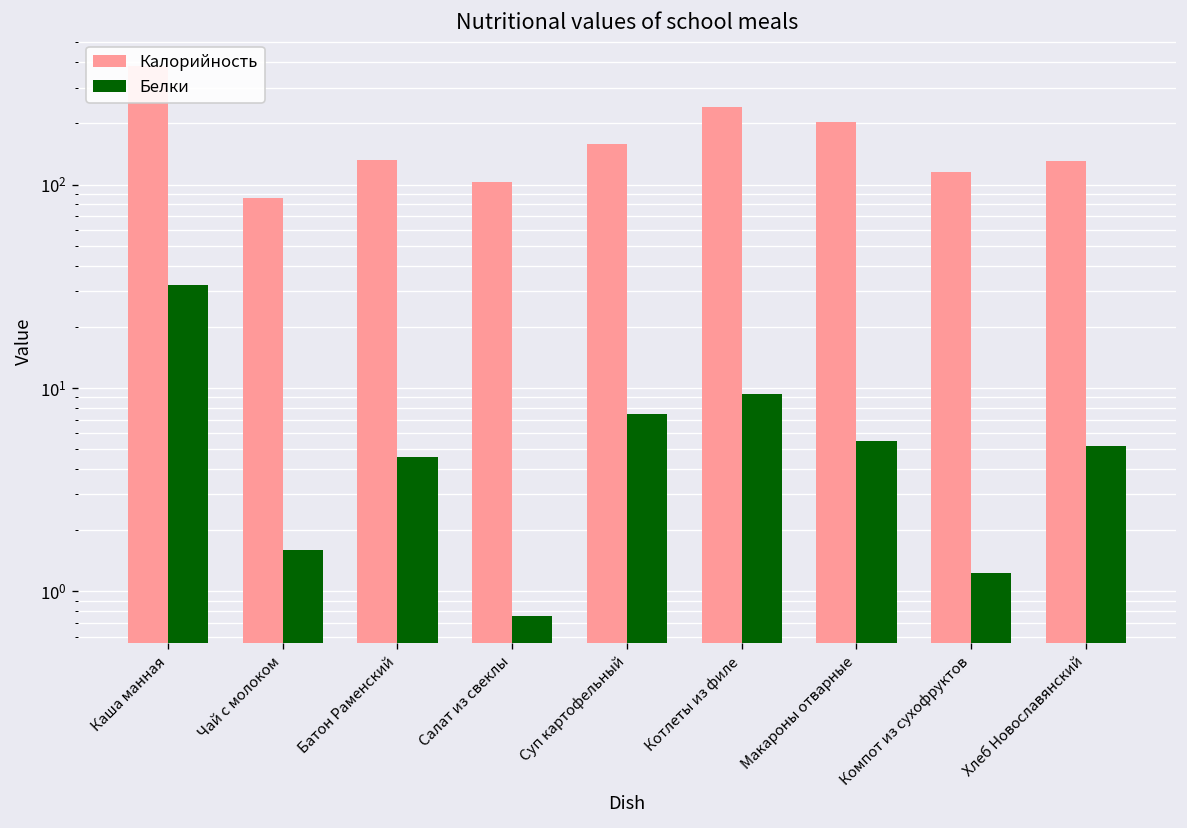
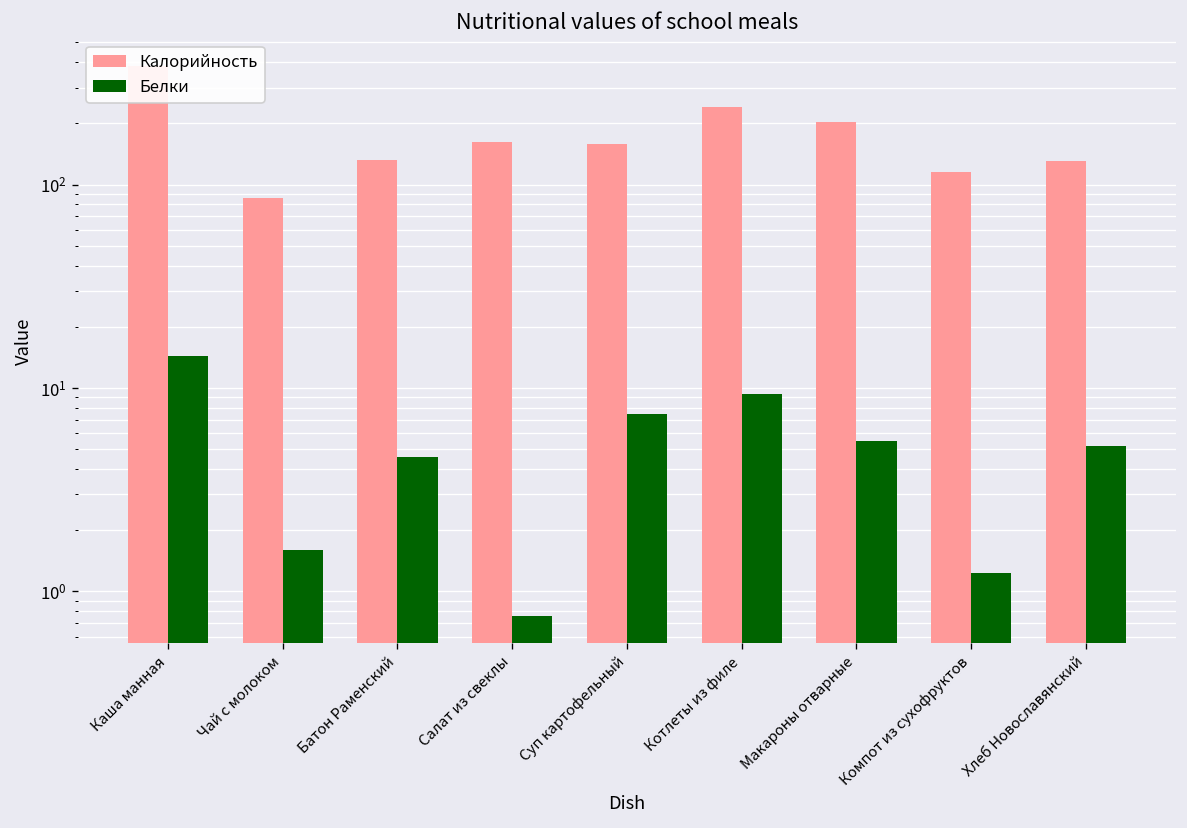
Белки, Каша манная: 32 -> 14
Калорийность, Салат из свеклы: 100 -> 160
